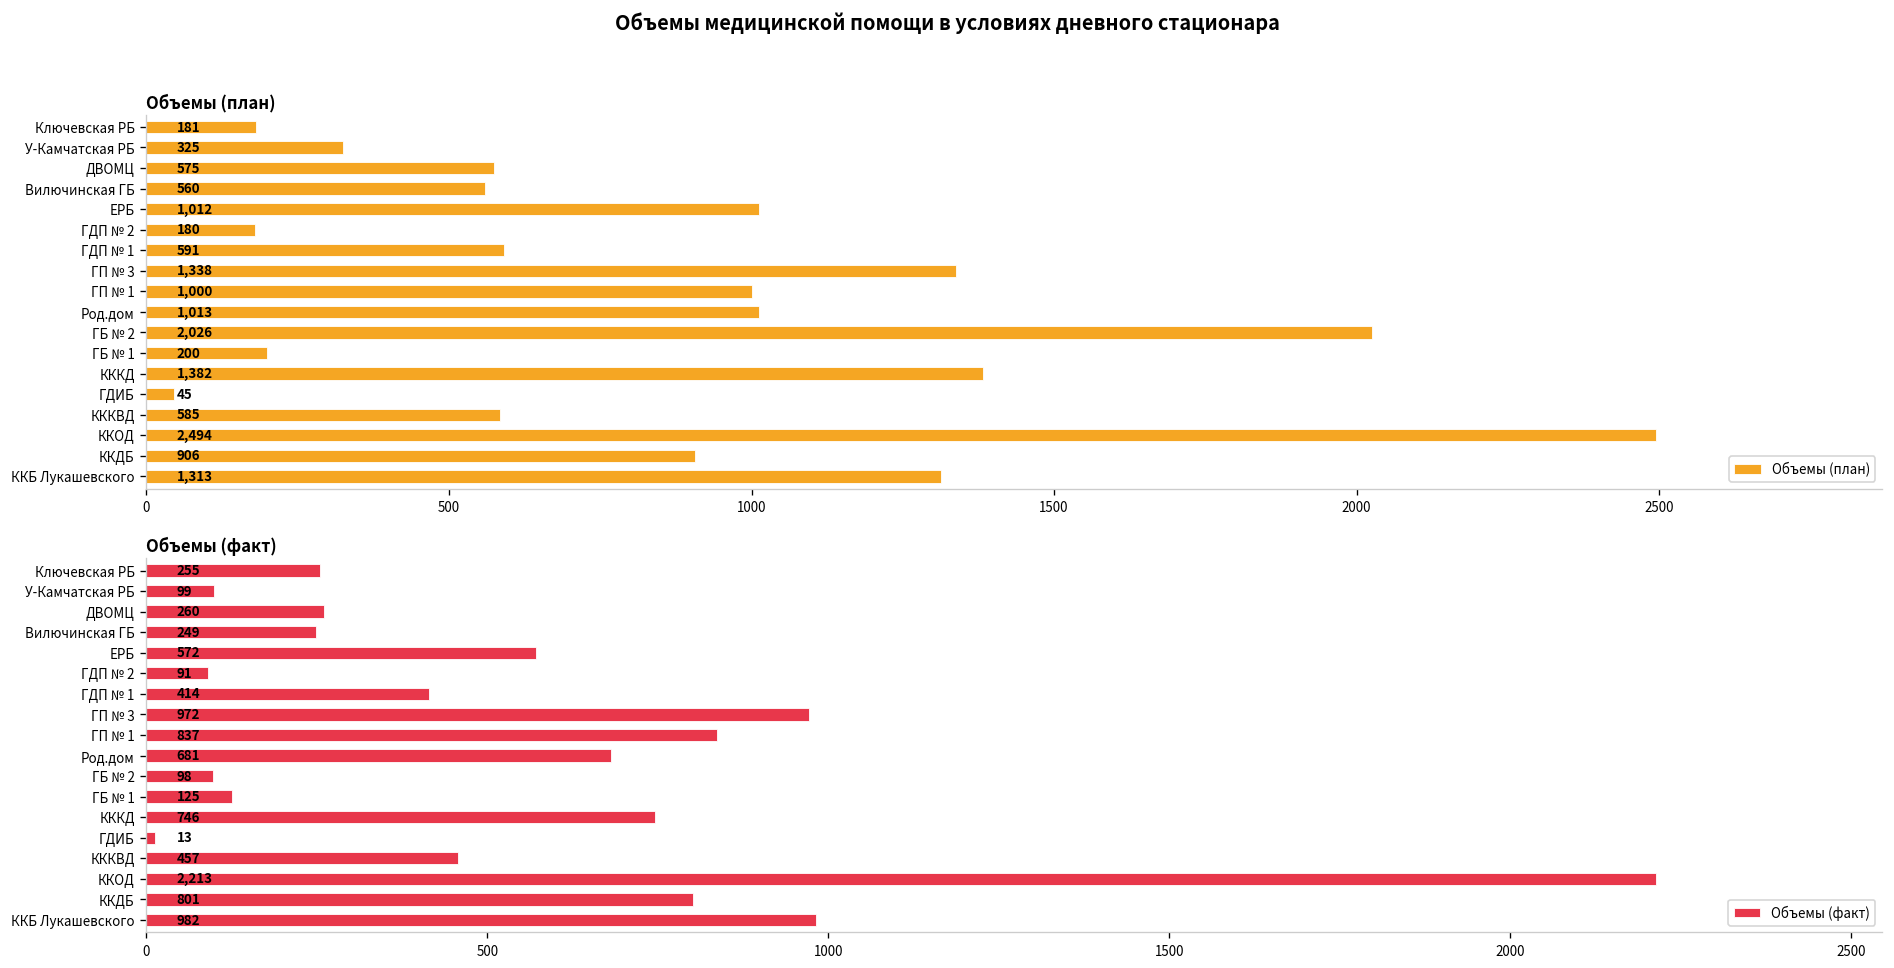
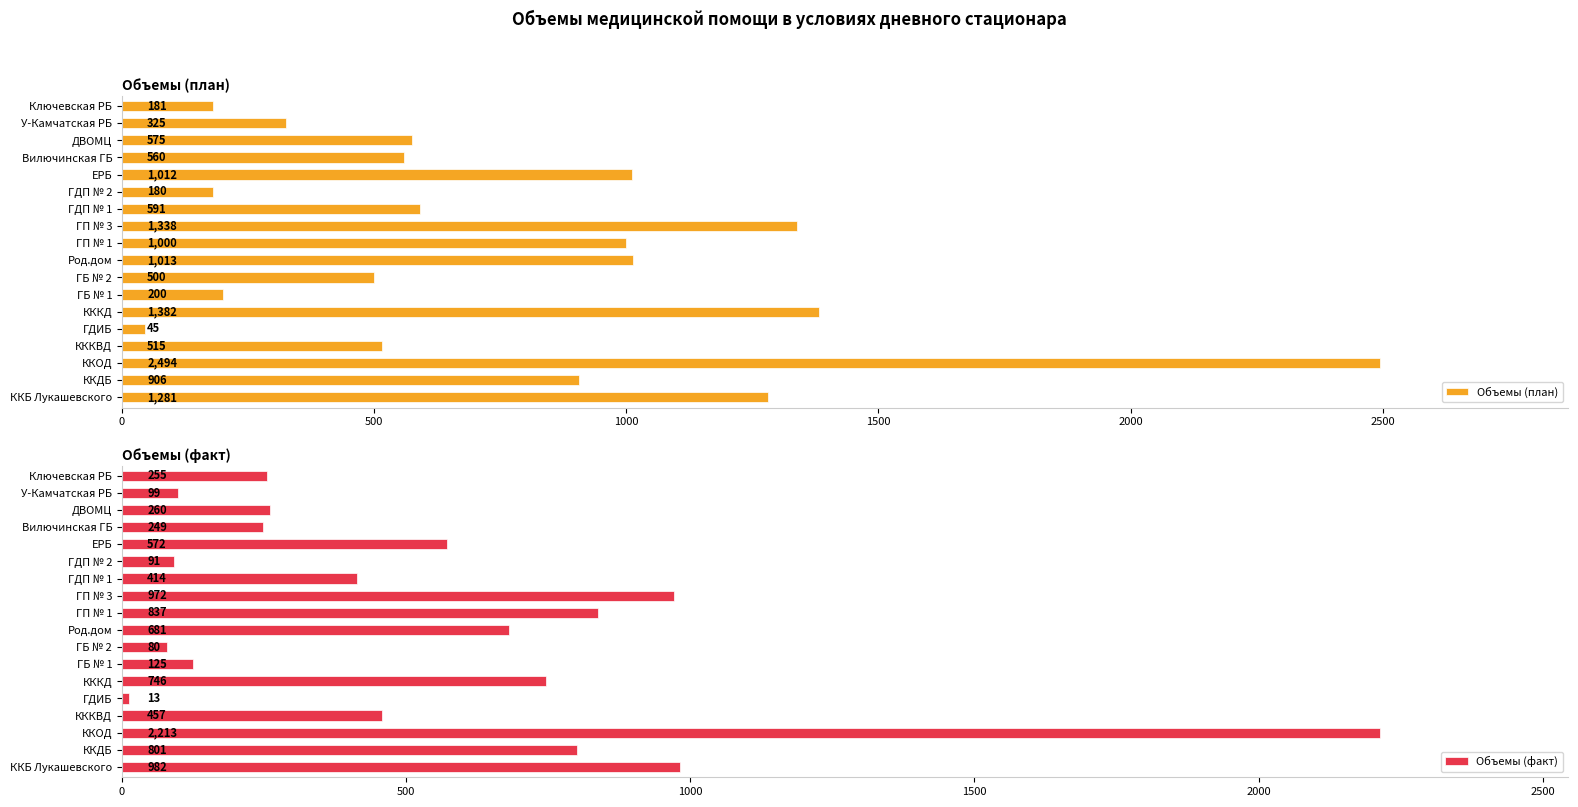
Объемы (план), ГБ № 2: 2,026 -> 500
Объемы (план), КККВД: 585 -> 515
Объемы (план), ККБ Лукашевского: 1,313 -> 1,281
Объемы (факт), ГБ № 2: 98 -> 80
